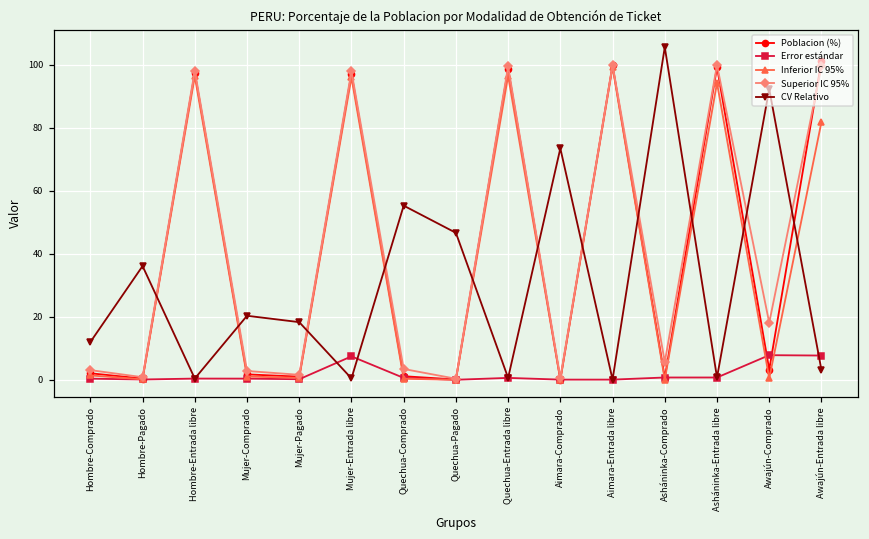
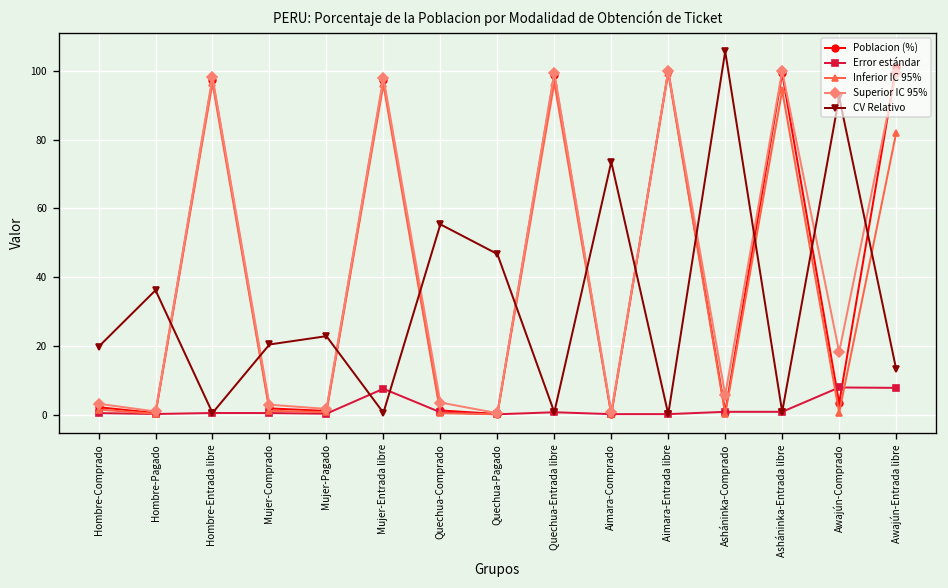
CV Relativo, Hombre-Comprado: 12 -> 20
CV Relativo, Mujer-Pagado: 18 -> 23
CV Relativo, Awajún-Entrada libre: 3 -> 13
